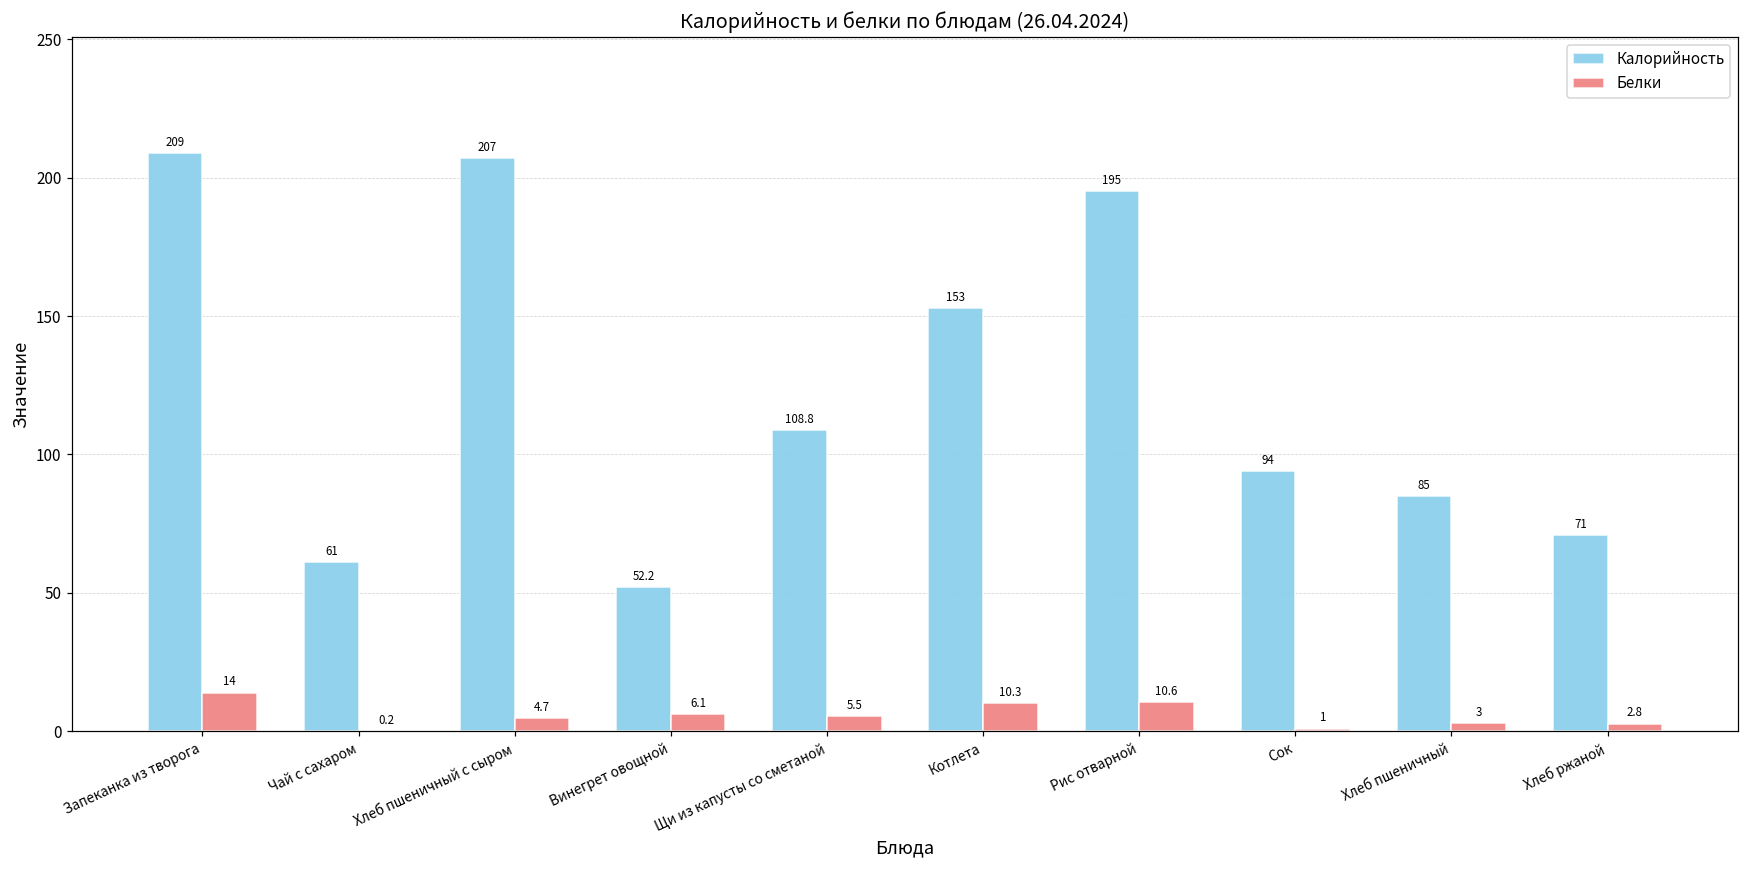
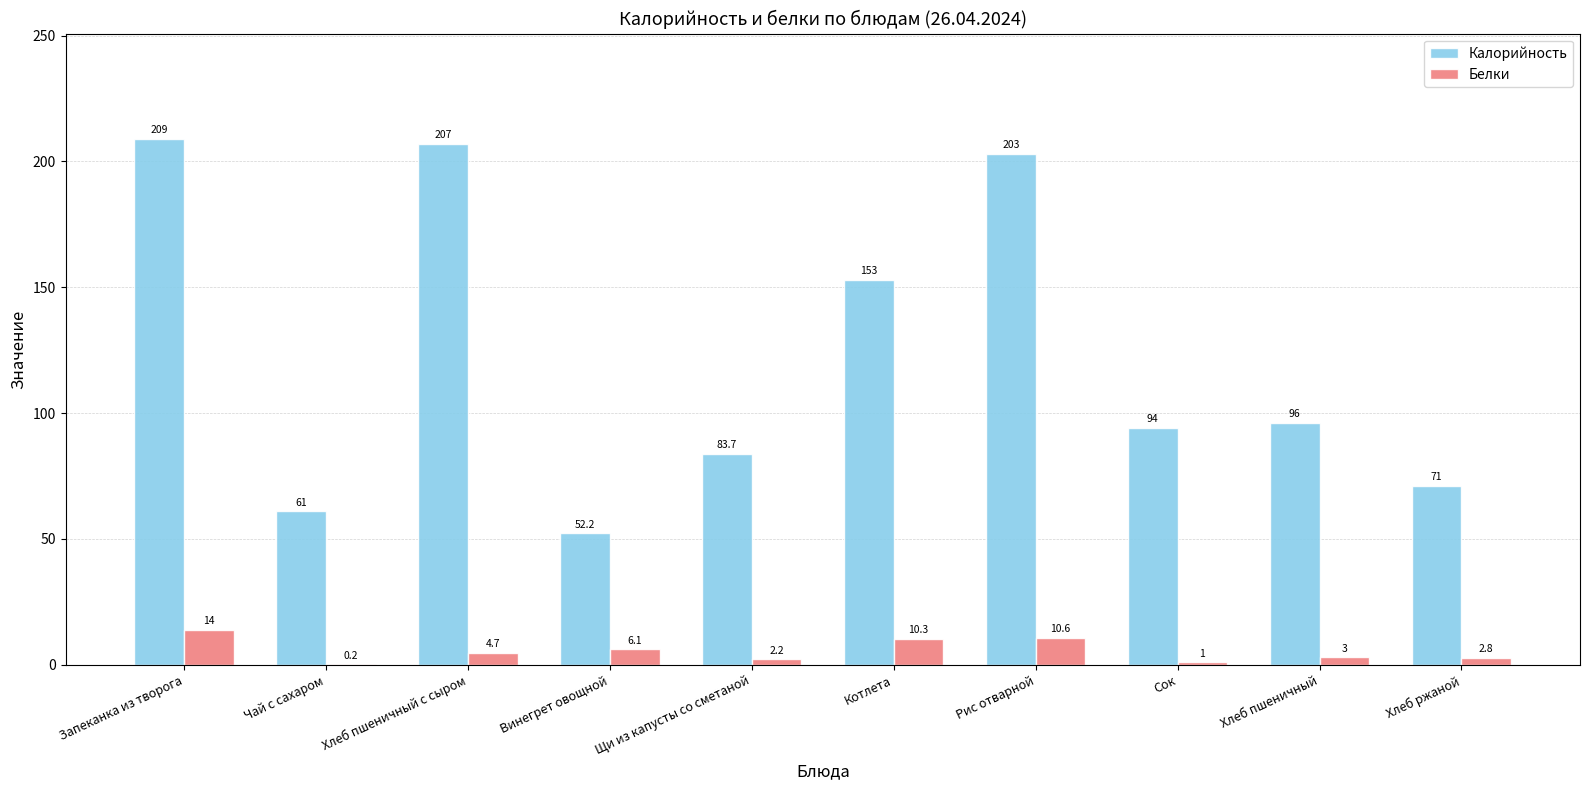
Калорийность, Щи из капусты со сметаной: 108.8 -> 83.7
Белки, Щи из капусты со сметаной: 5.5 -> 2.2
Калорийность, Рис отварной: 195 -> 203
Калорийность, Хлеб пшеничный: 85 -> 96
